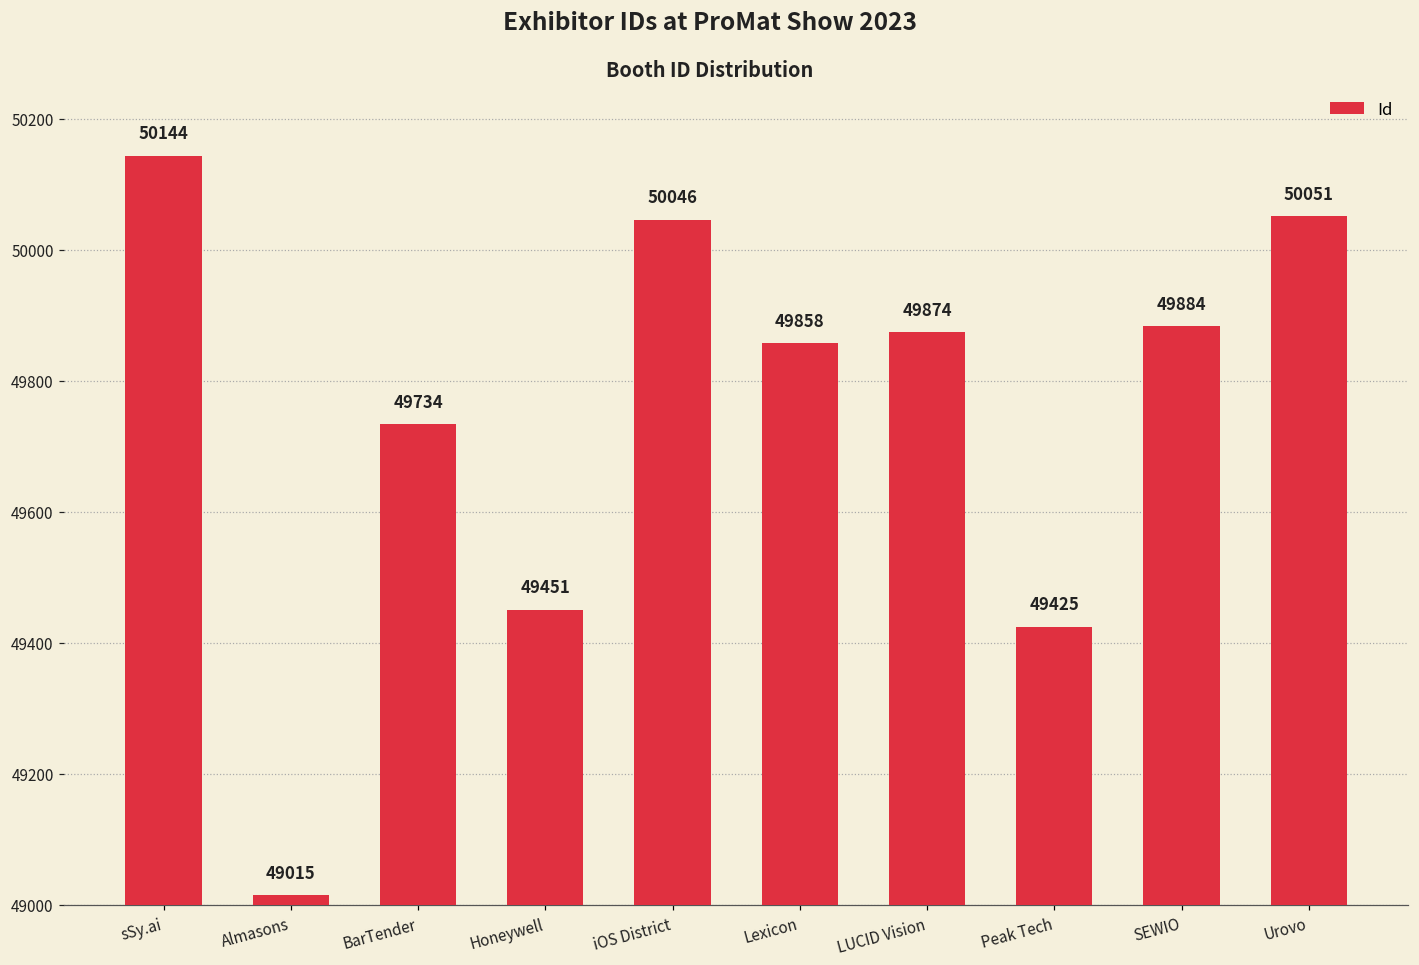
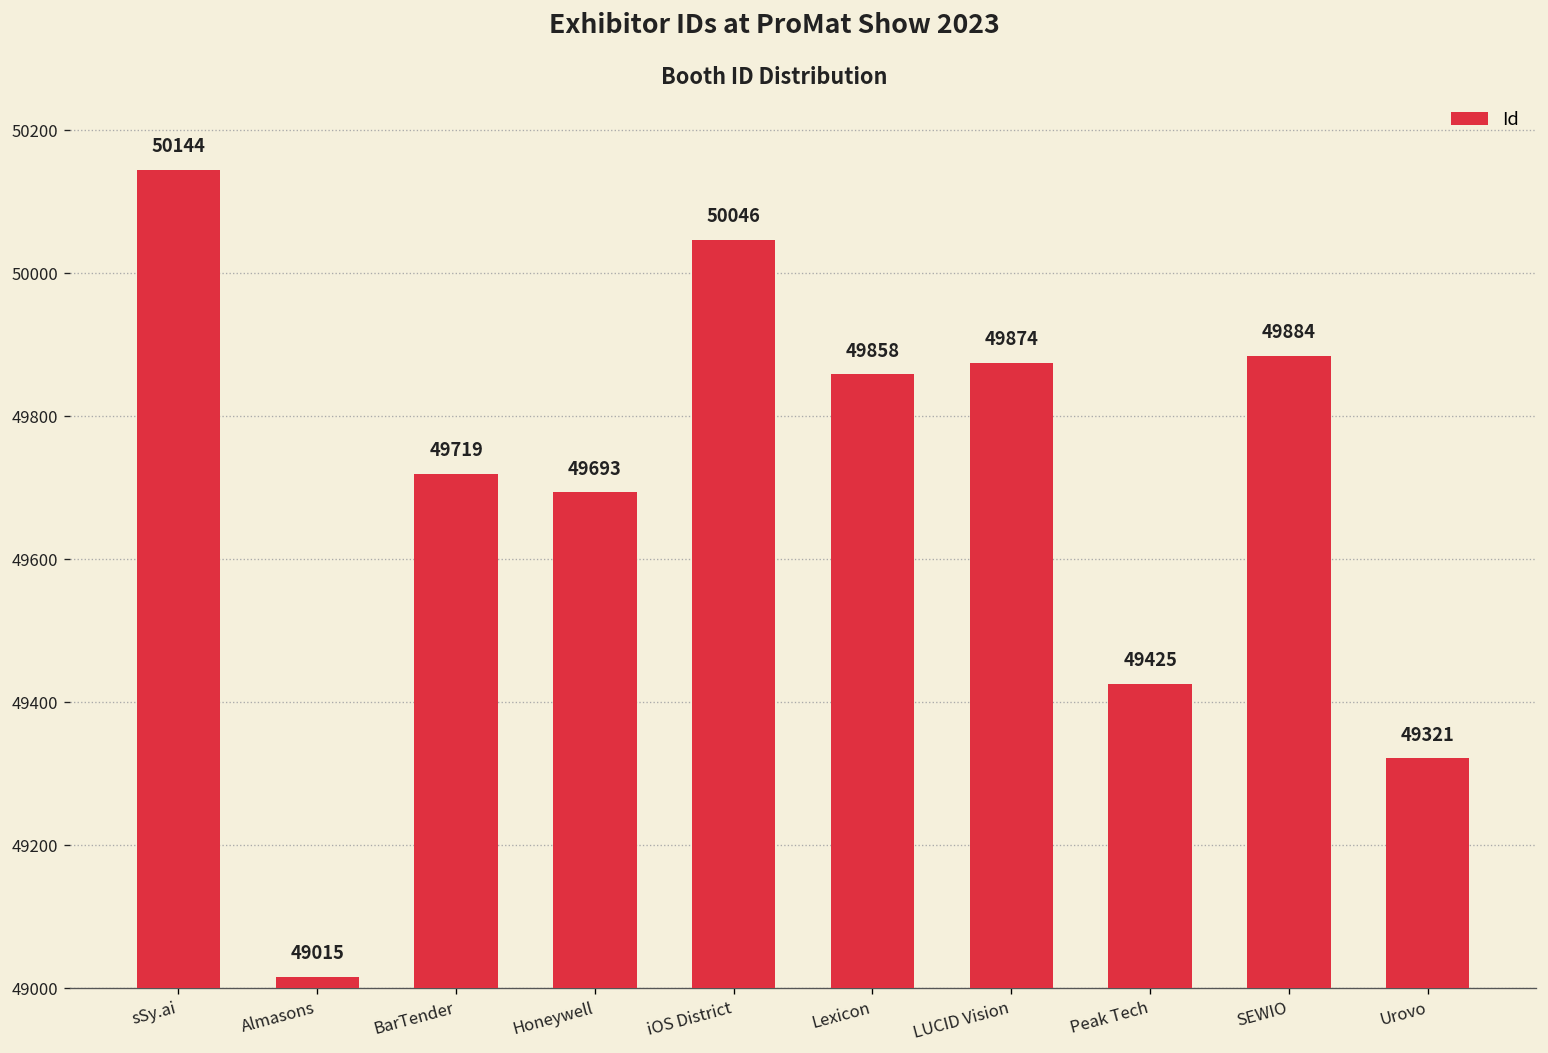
BarTender: 49734 -> 49719
Honeywell: 49451 -> 49693
Urovo: 50051 -> 49321
